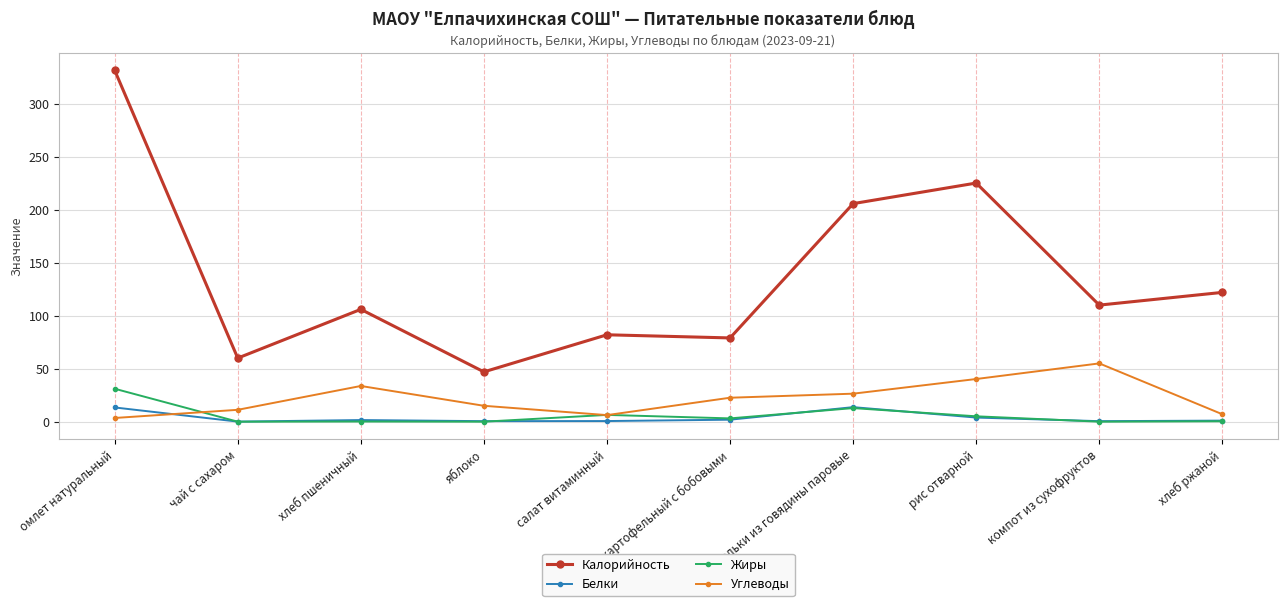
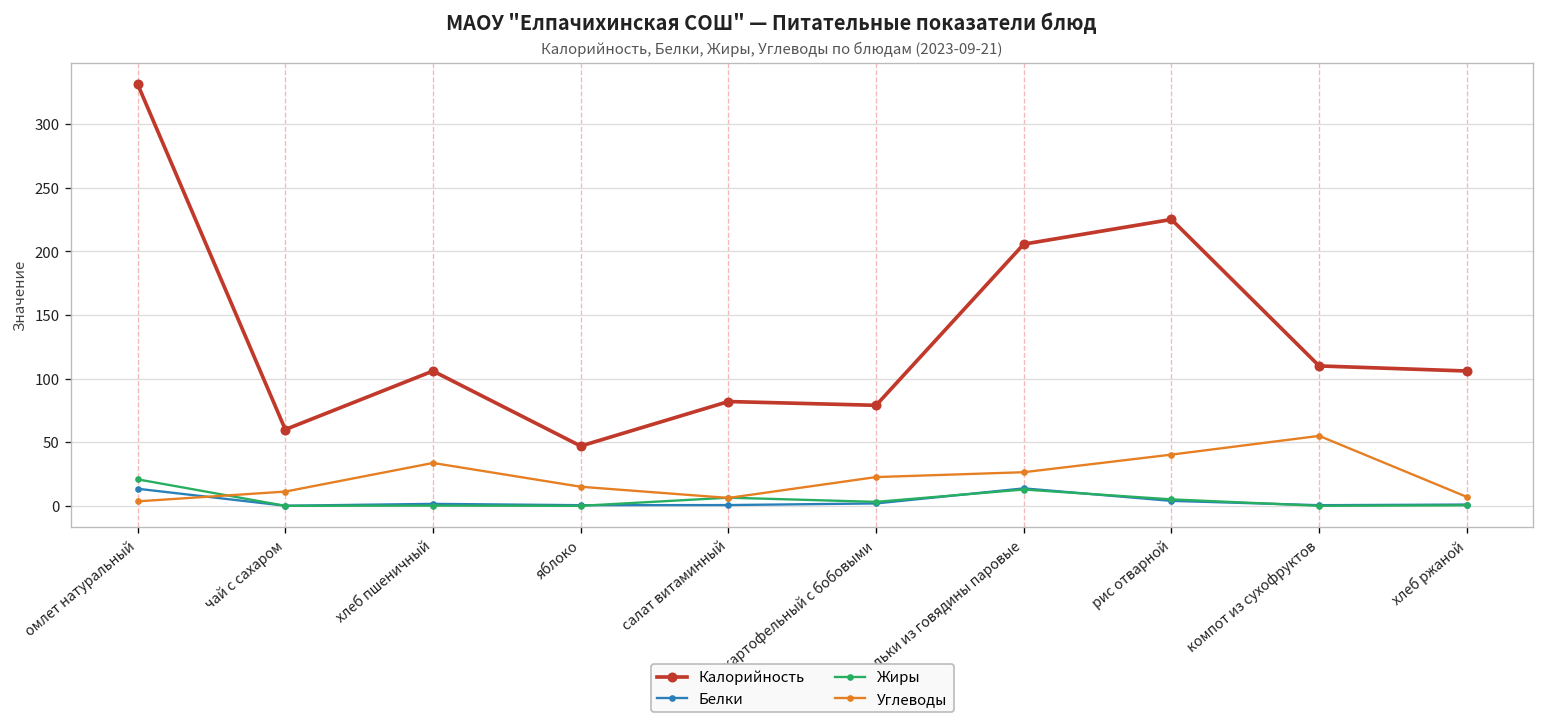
Жиры, омлет натуральный: 31 -> 21
Калорийность, хлеб ржаной: 122 -> 106
